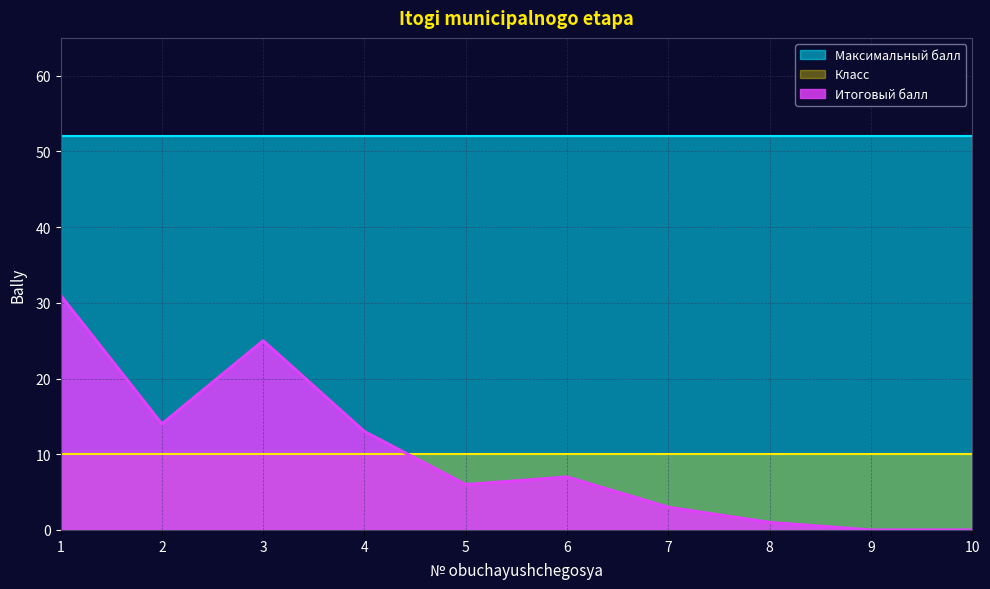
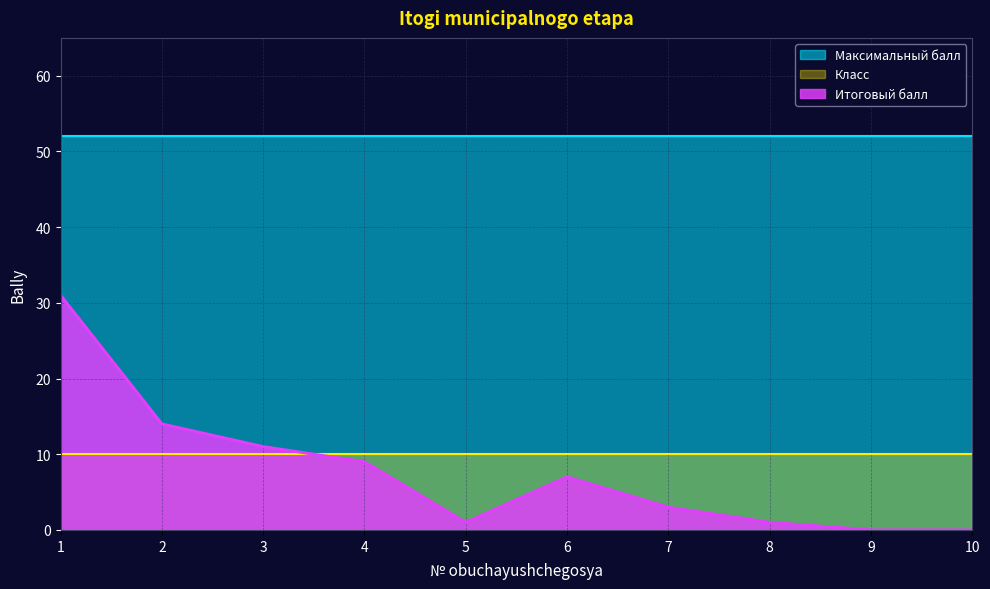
Итоговый балл, 3: 25 -> 11
Итоговый балл, 4: 13 -> 9
Итоговый балл, 5: 6 -> 1
